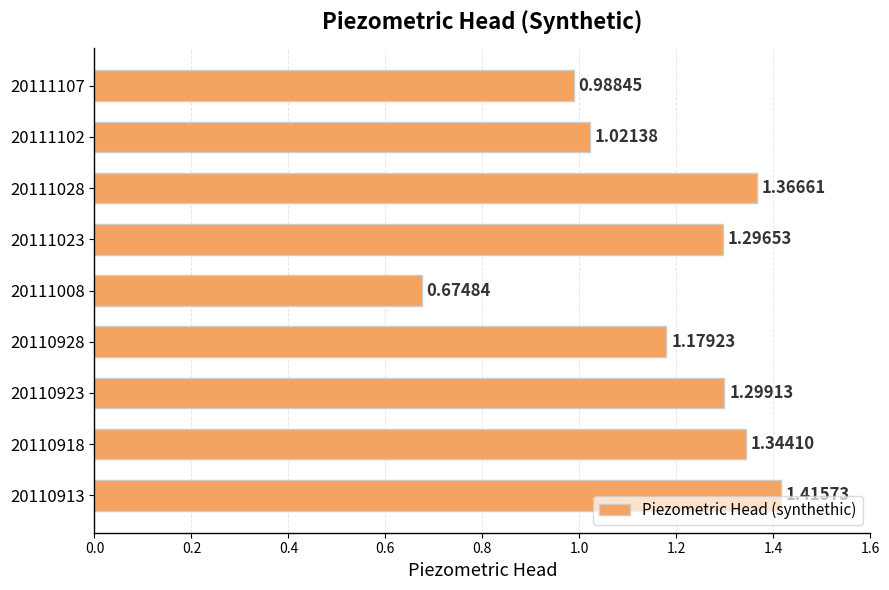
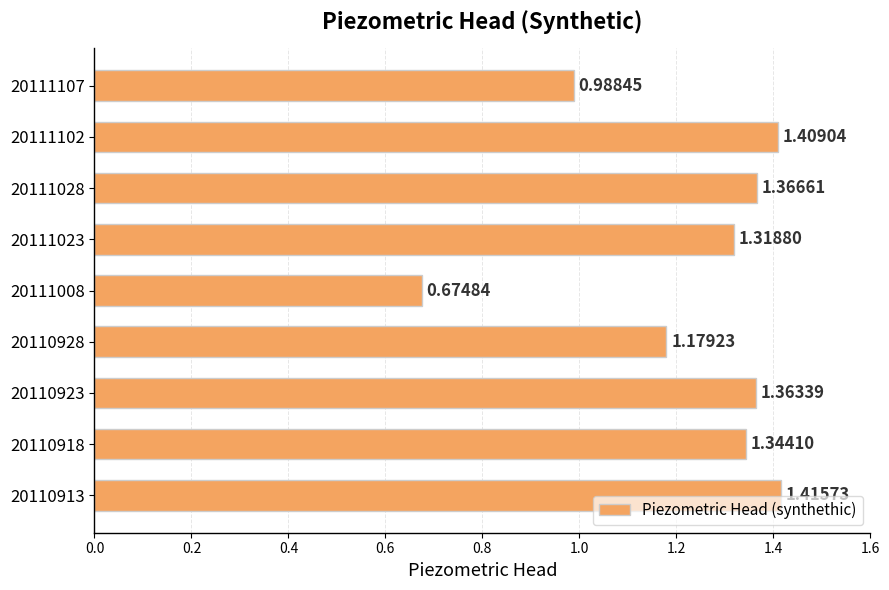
20111102: 1.02138 -> 1.40904
20111023: 1.29653 -> 1.31880
20110923: 1.29913 -> 1.36339
